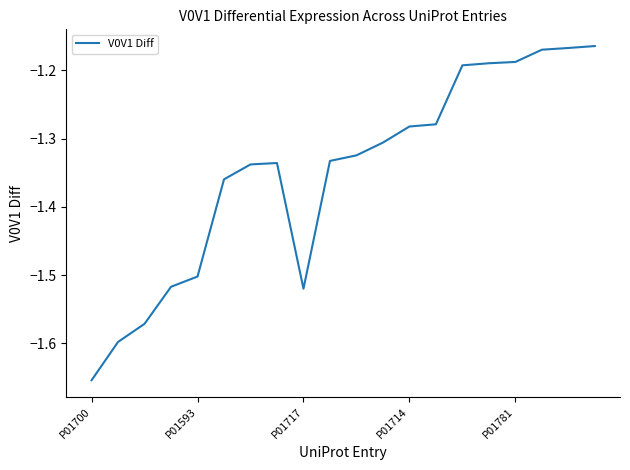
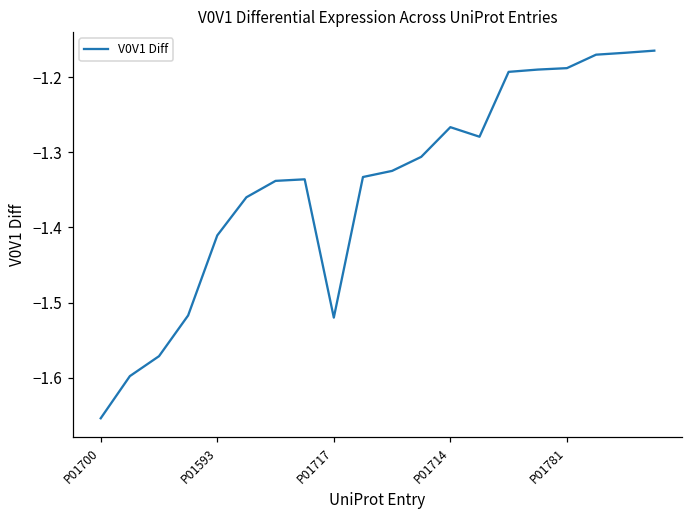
P01593: -1.50 -> -1.41
P01714: -1.28 -> -1.27
